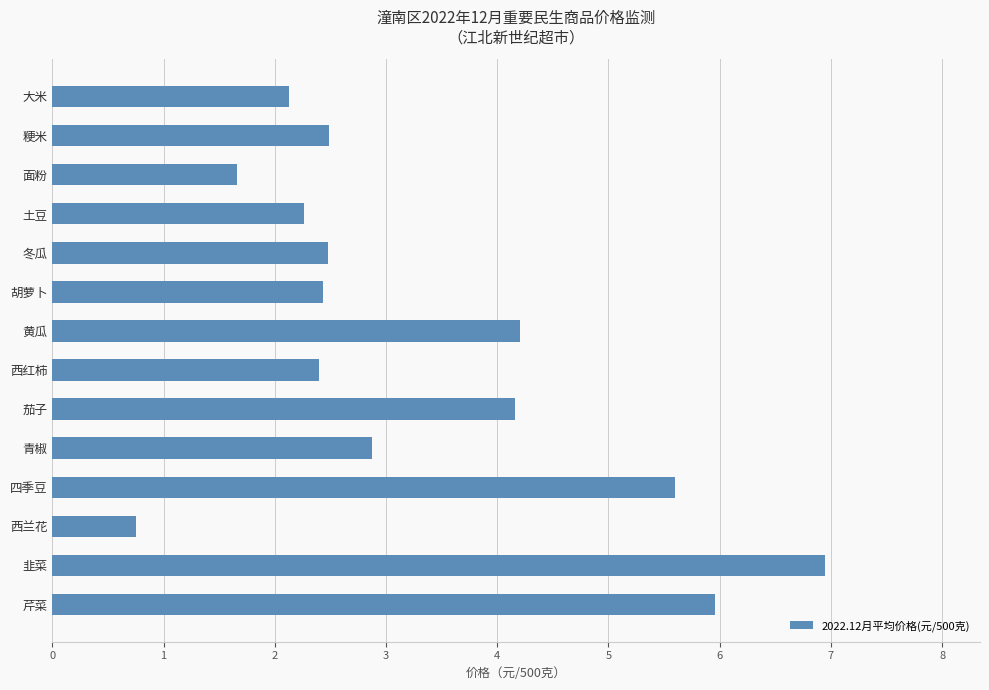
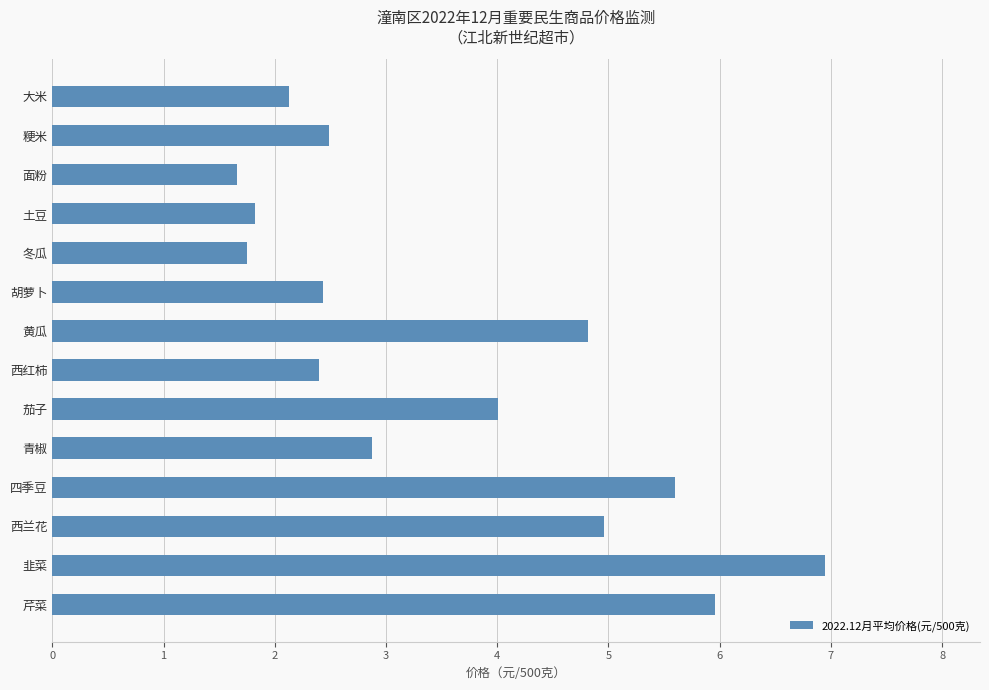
土豆: 2.26 -> 1.82
冬瓜: 2.48 -> 1.75
黄瓜: 4.20 -> 4.82
茄子: 4.16 -> 4.01
西兰花: 0.75 -> 4.96
